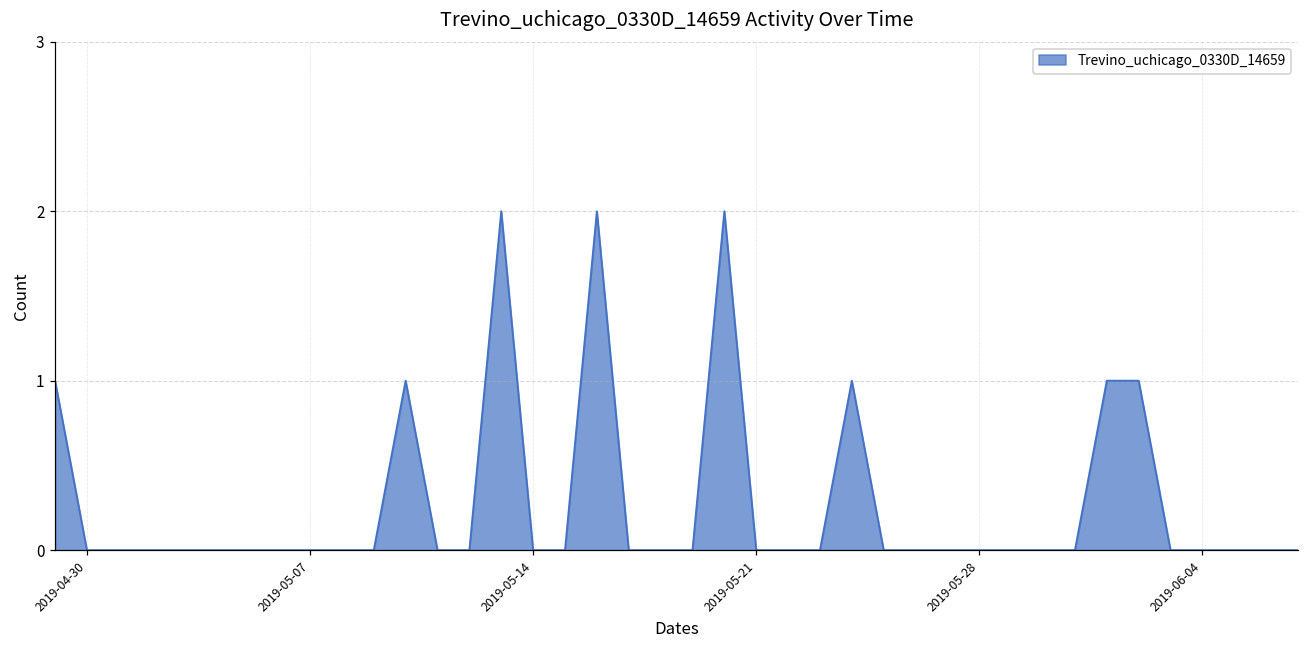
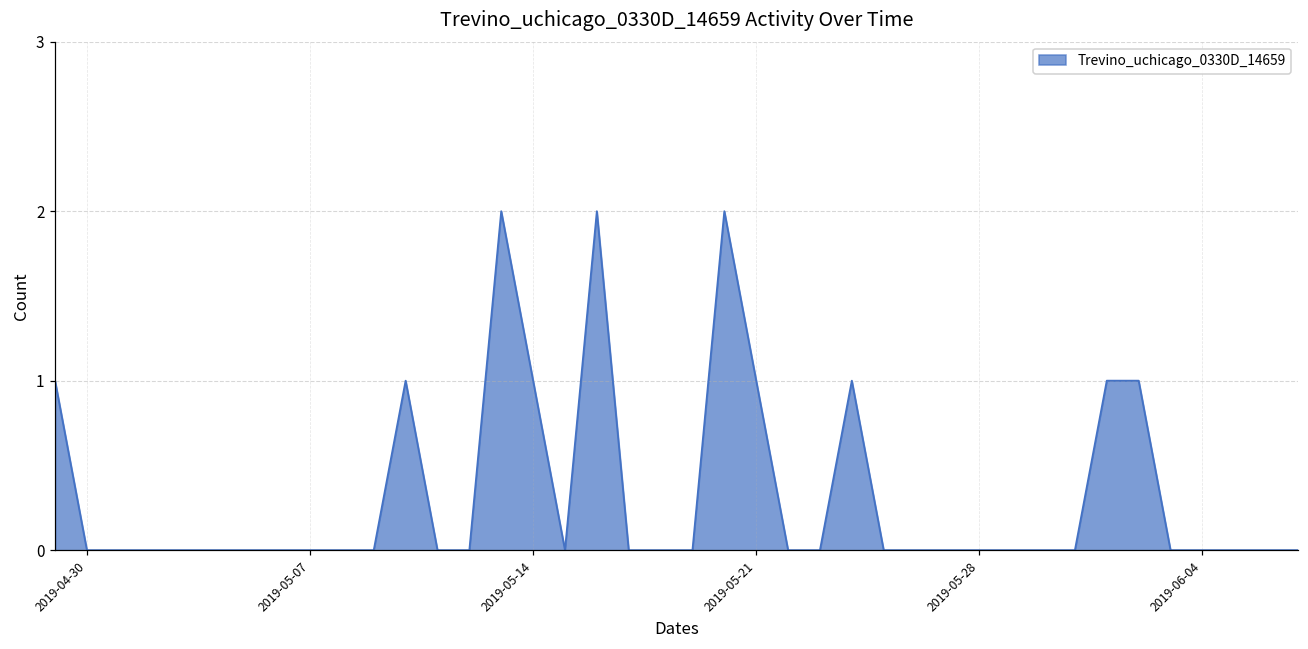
2019-05-14: 0 -> 1
2019-05-21: 0 -> 1
